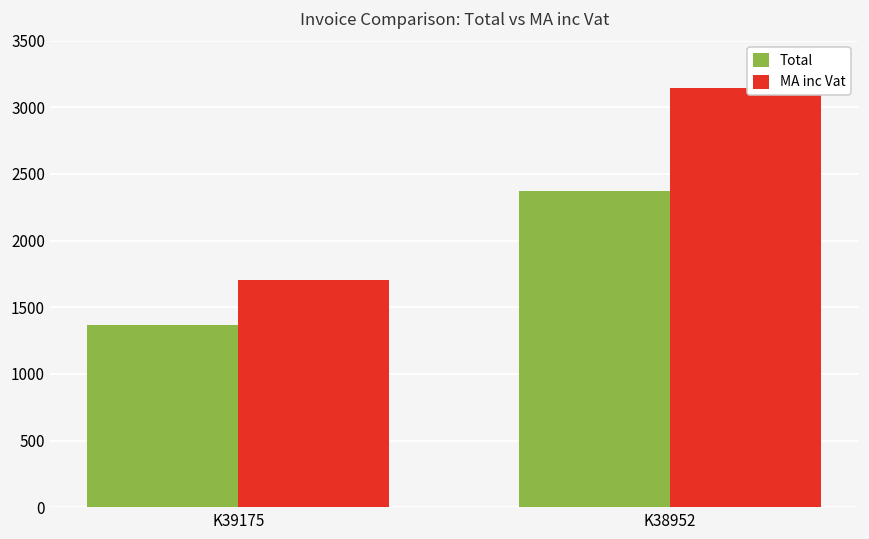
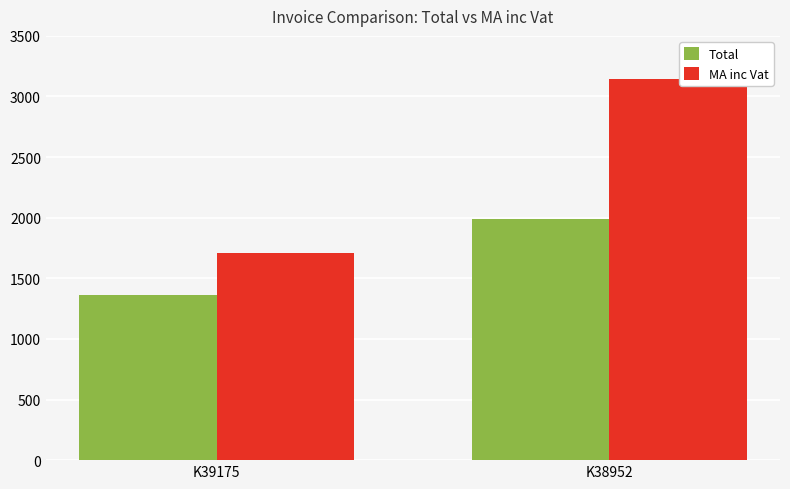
Total, K38952: 2380 -> 1990
